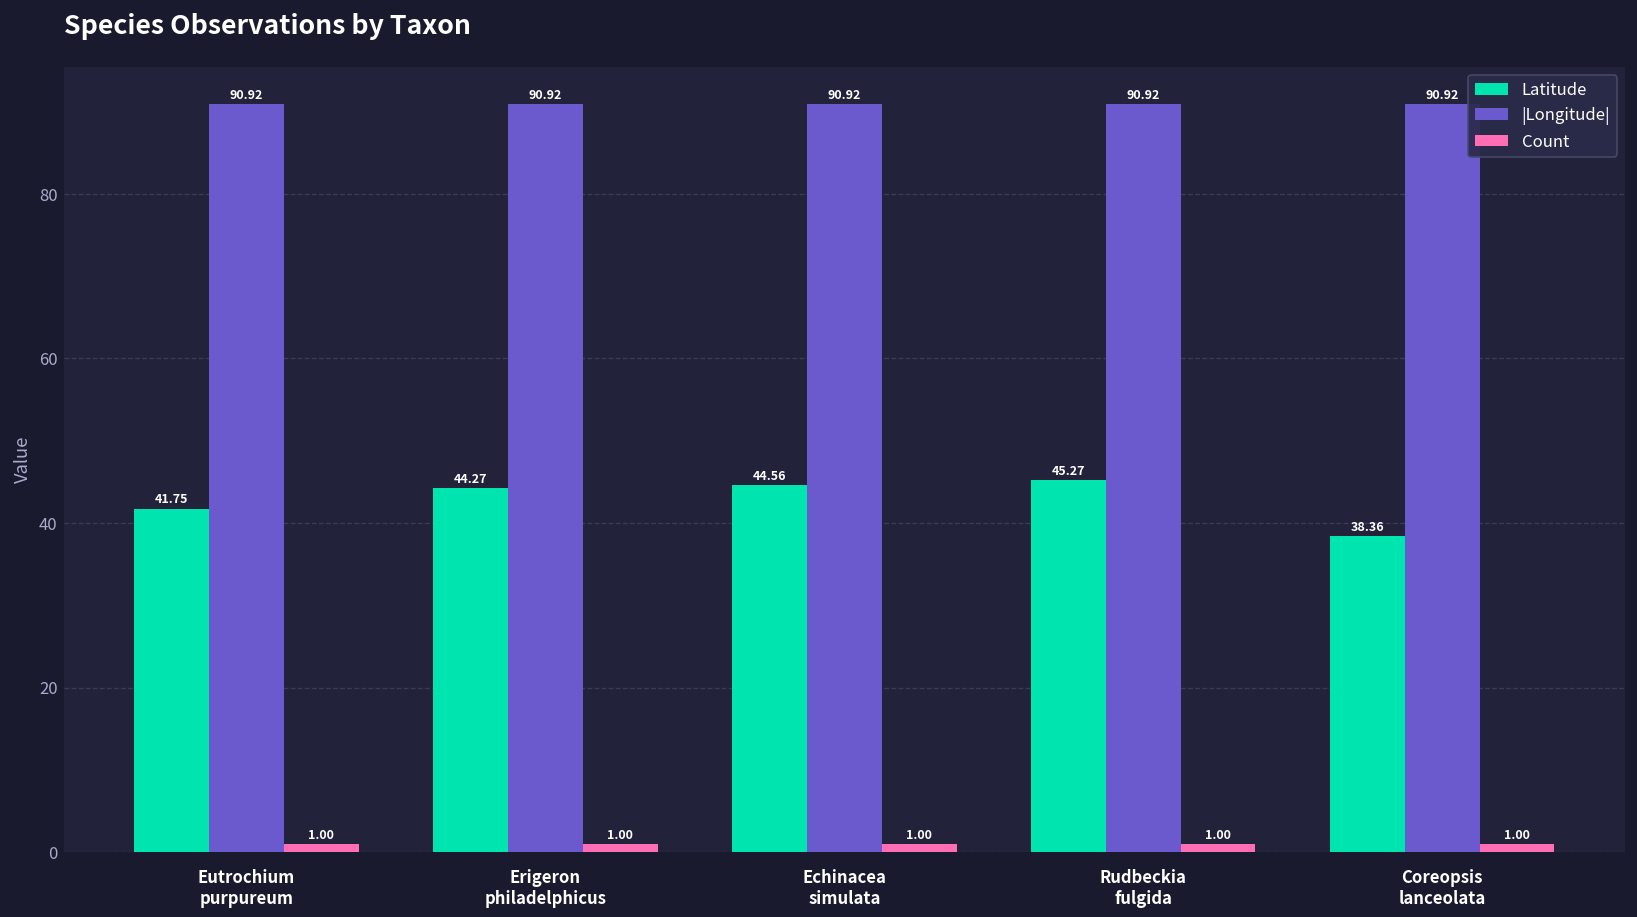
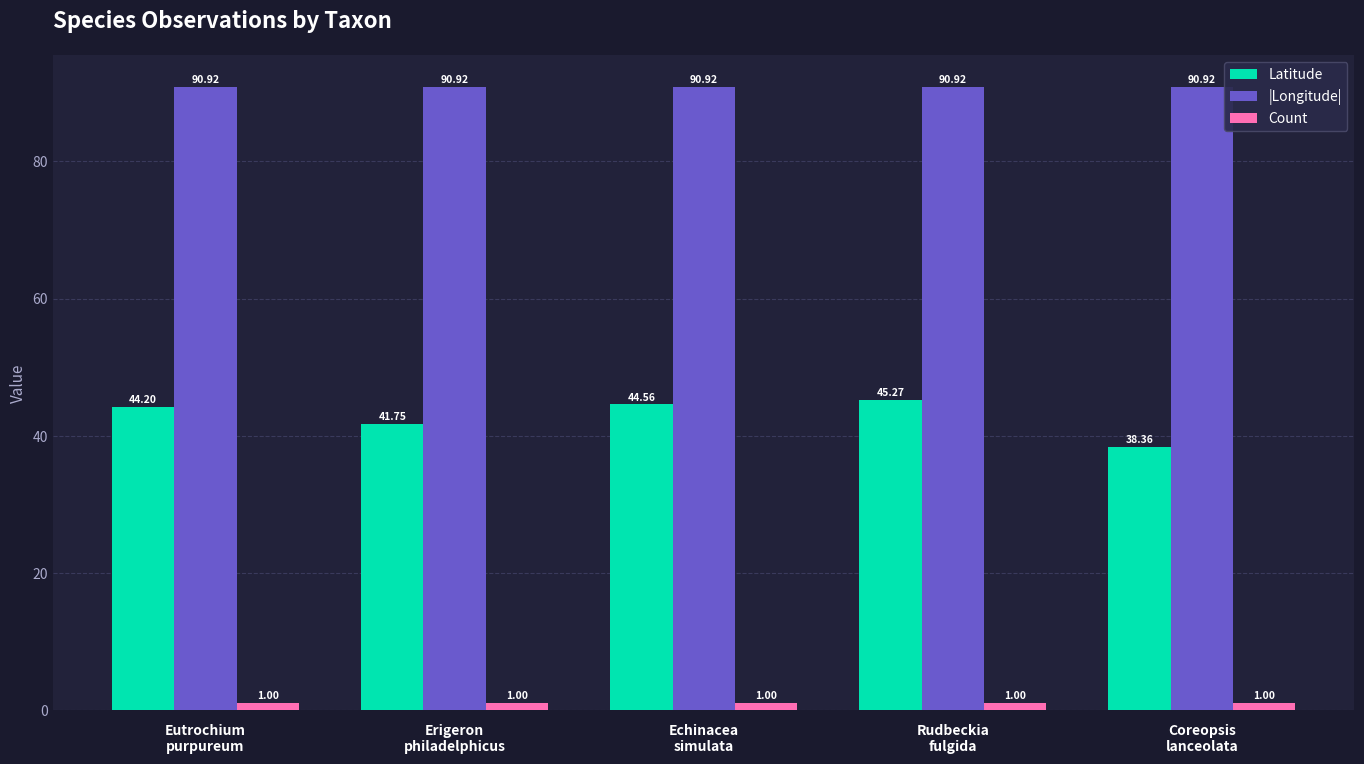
Latitude, Eutrochium purpureum: 41.75 -> 44.20
Latitude, Erigeron philadelphicus: 44.27 -> 41.75
